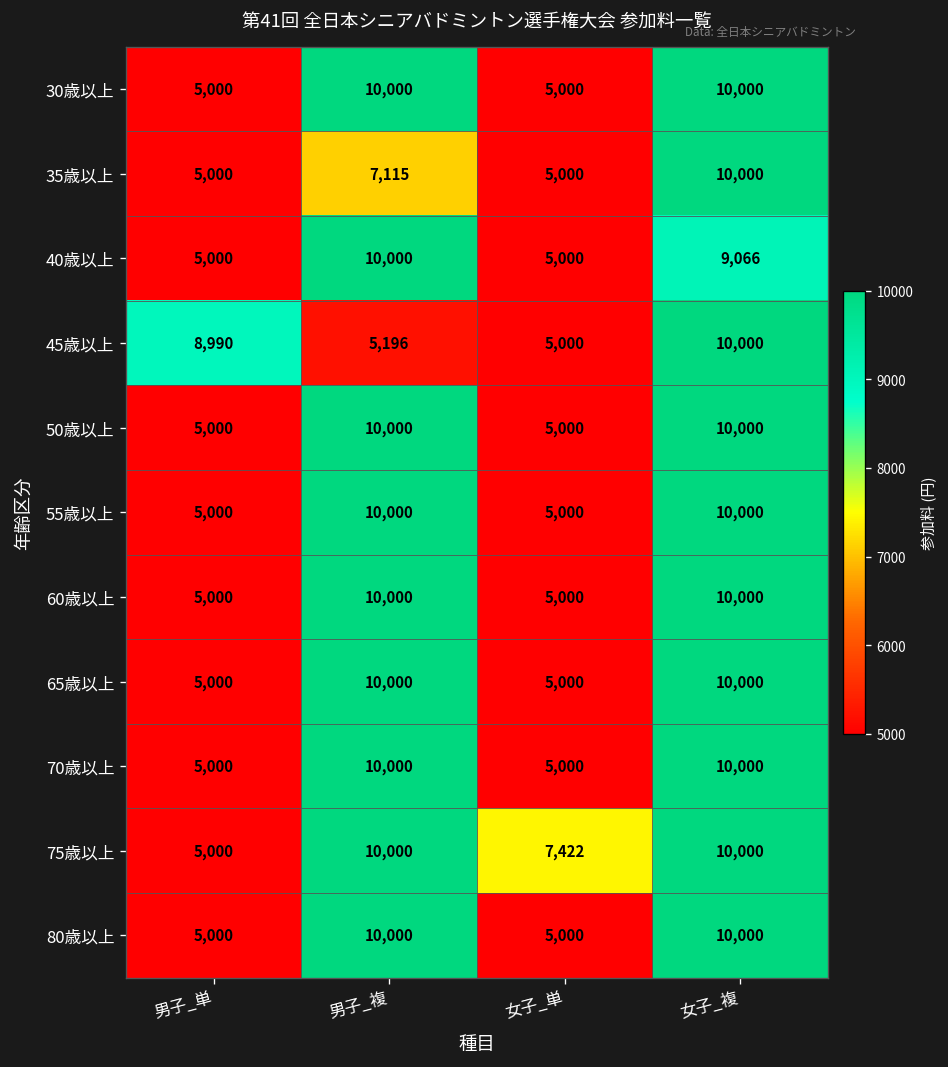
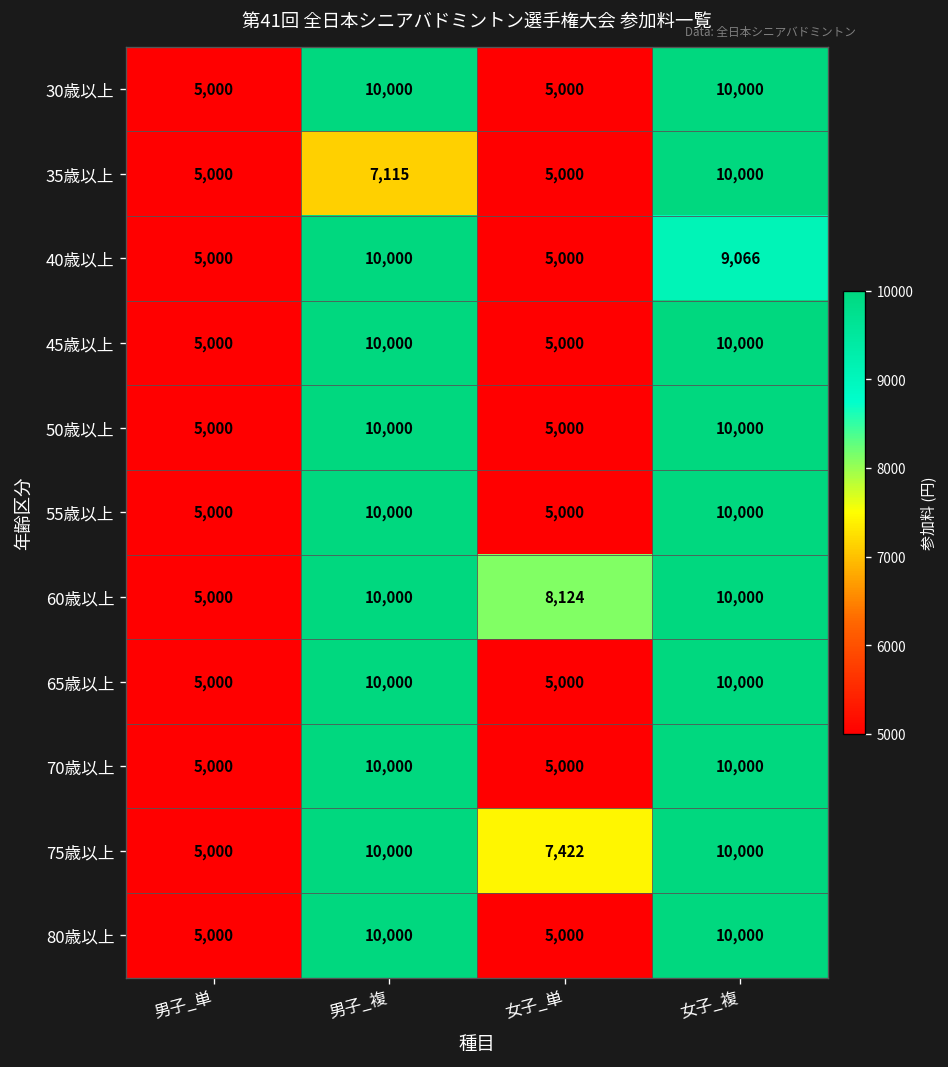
45歳以上, 男子_単: 8,990 -> 5,000
45歳以上, 男子_複: 5,196 -> 10,000
60歳以上, 女子_単: 5,000 -> 8,124
